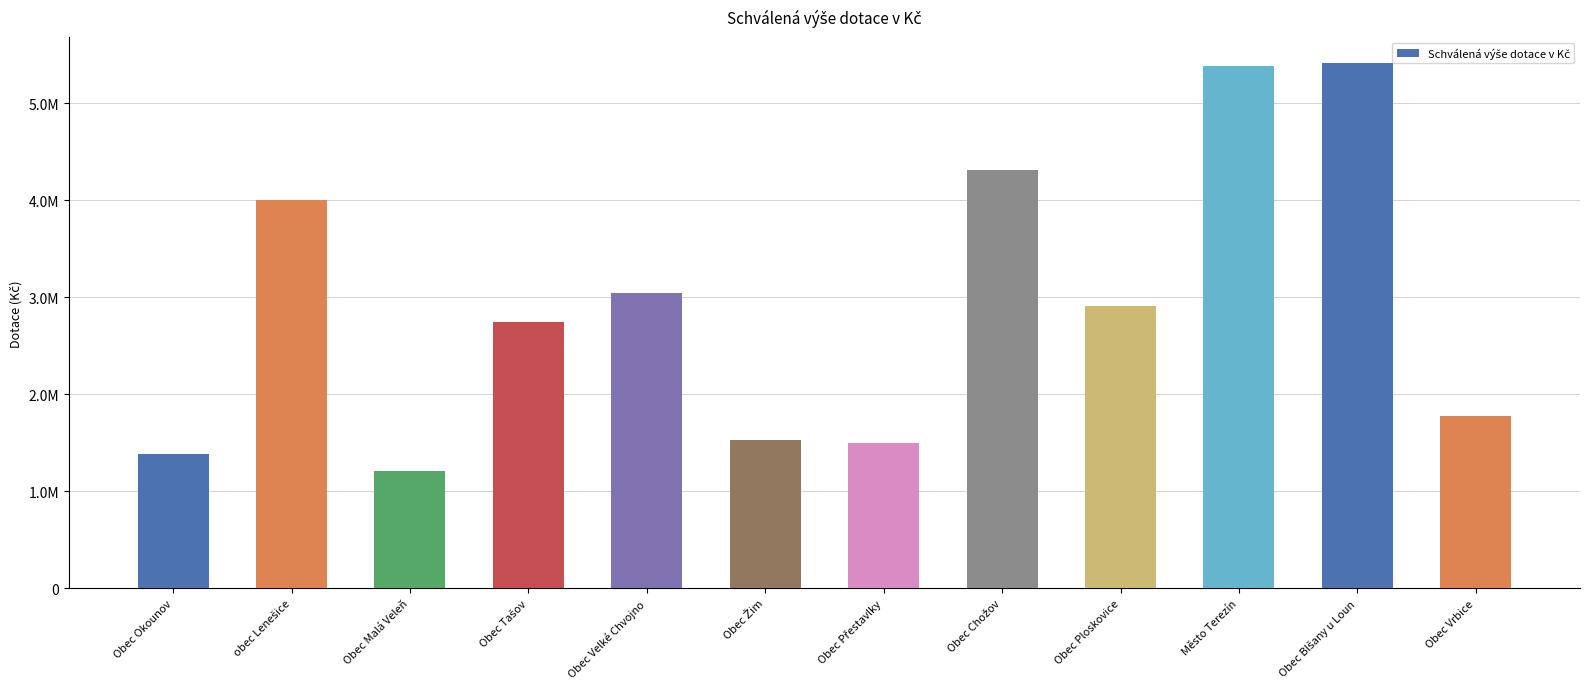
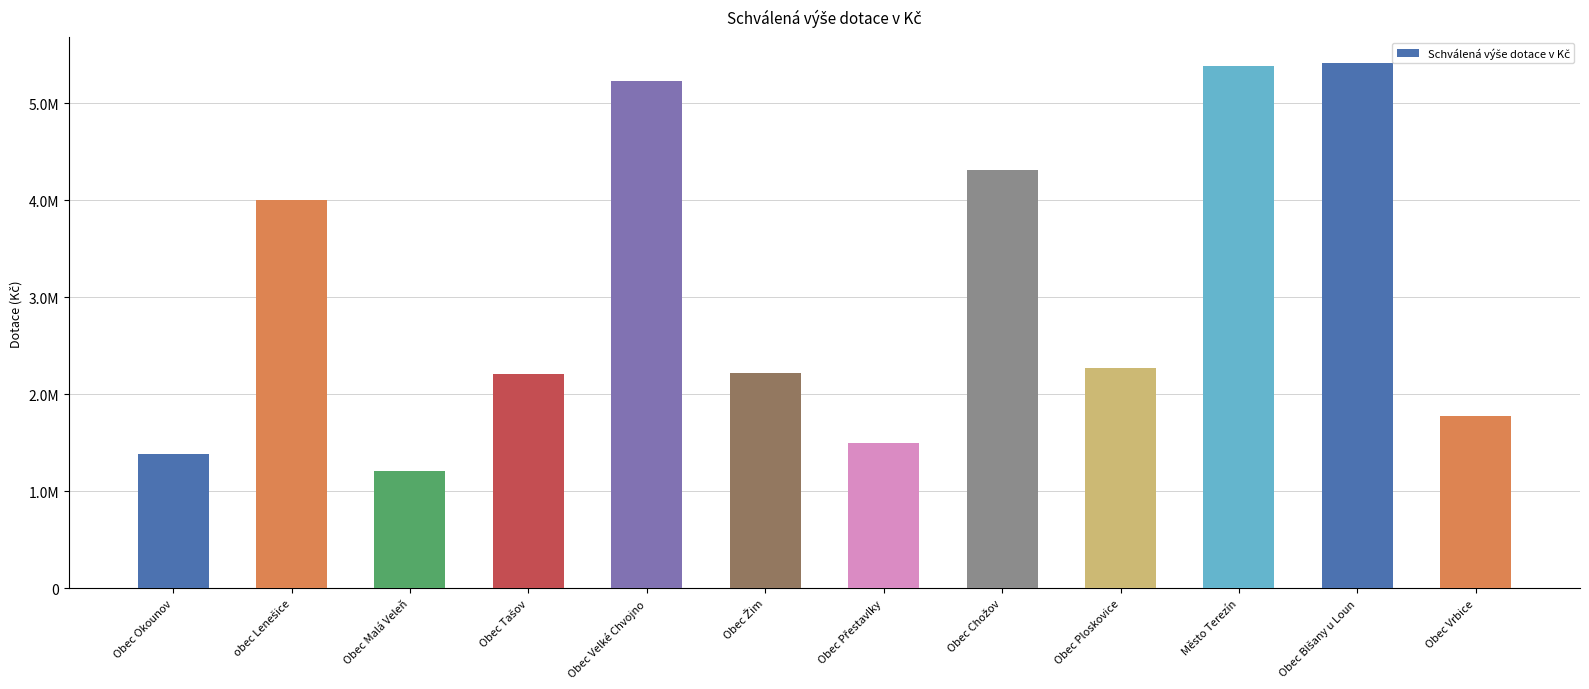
Obec Tašov: 2700000 -> 2200000
Obec Velké Chvojno: 3000000 -> 5200000
Obec Žim: 1500000 -> 2200000
Obec Ploskovice: 2900000 -> 2300000
